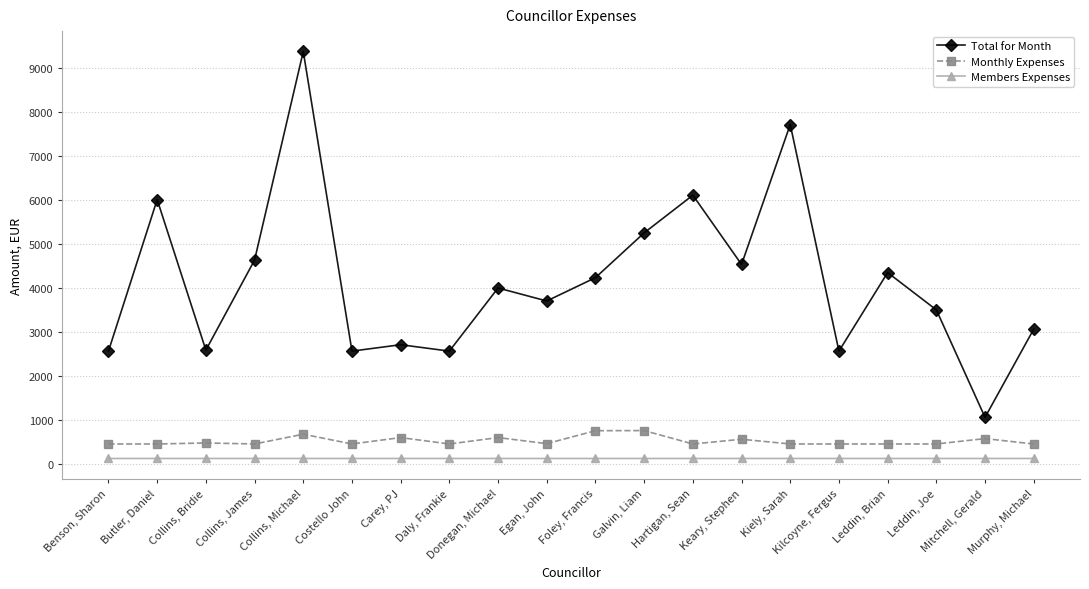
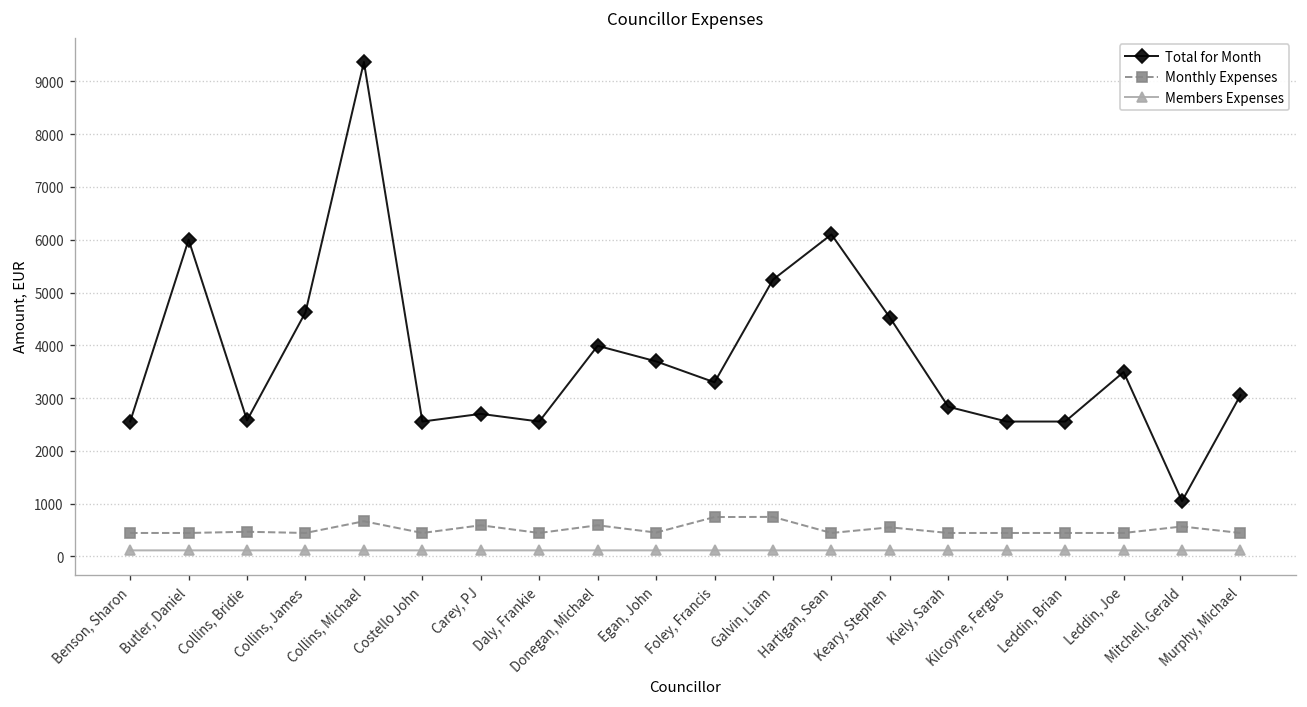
Total for Month, Foley, Francis: 4200 -> 3300
Total for Month, Kiely, Sarah: 7700 -> 2800
Total for Month, Leddin, Brian: 4300 -> 2600
